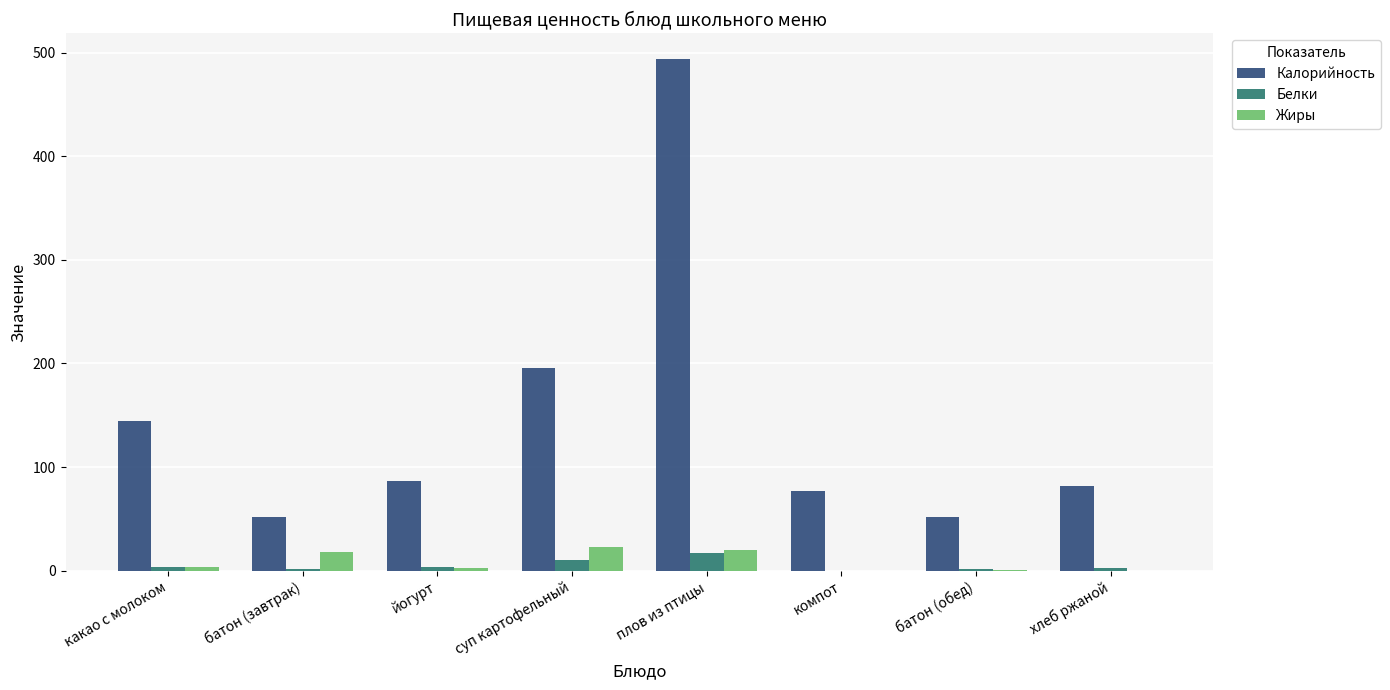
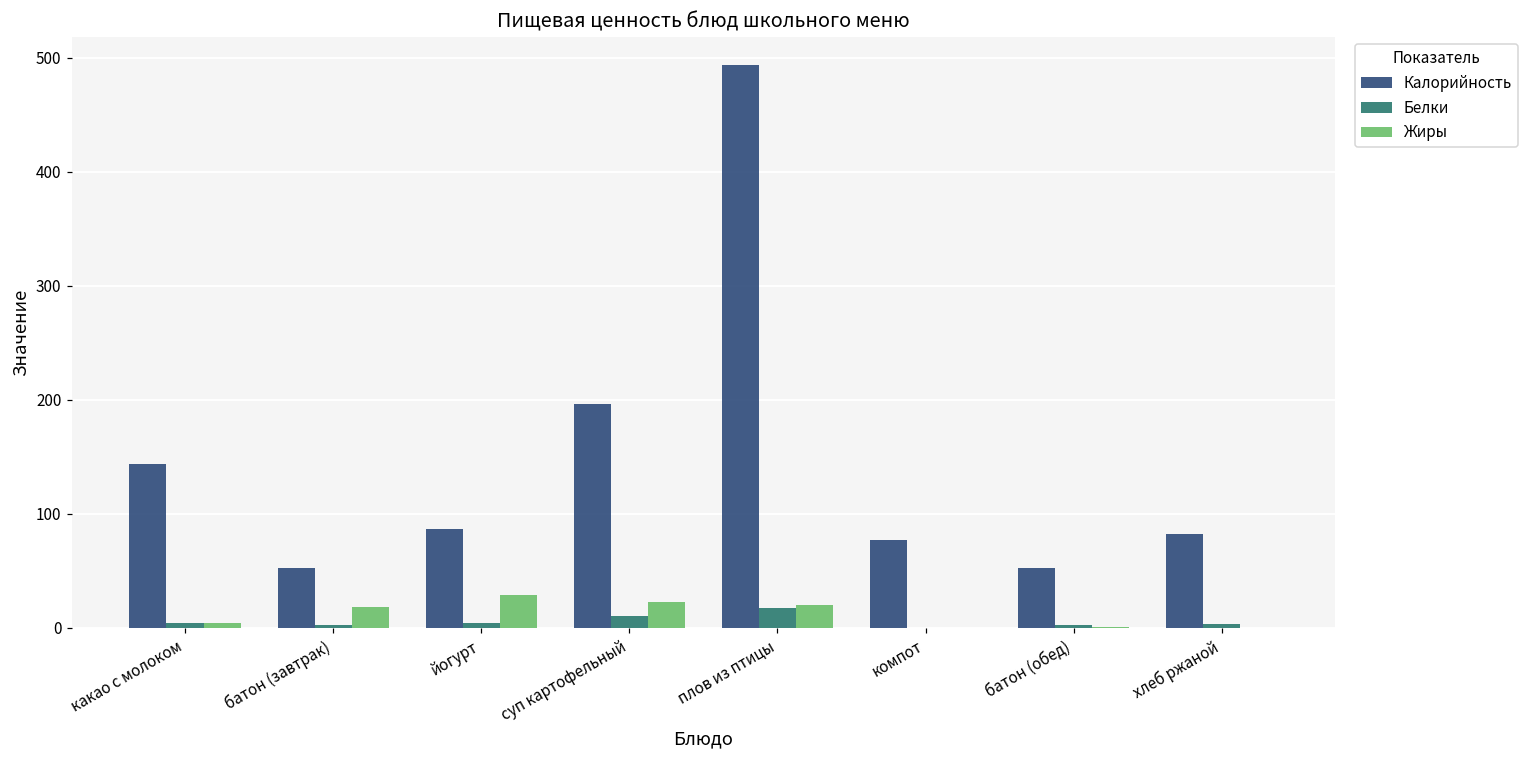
Жиры, йогурт: 3 -> 29
